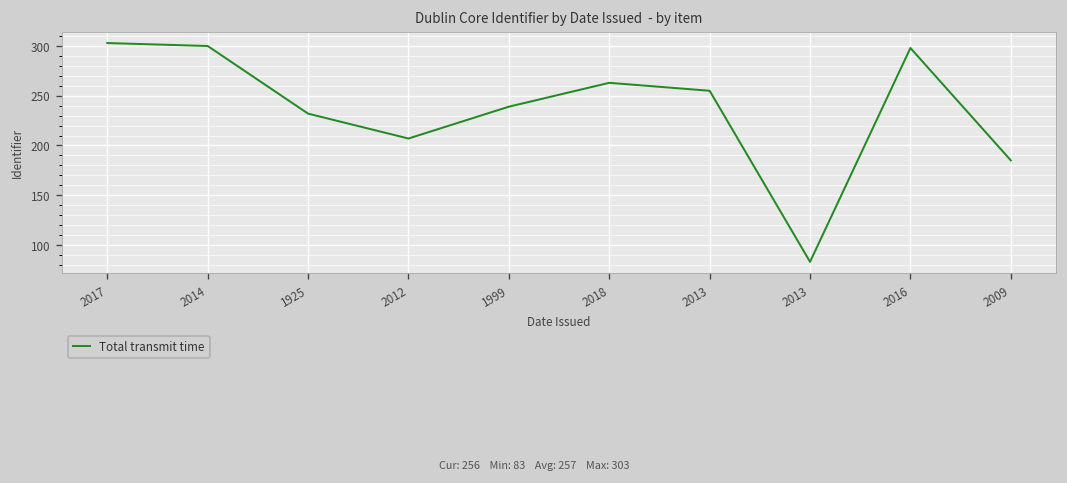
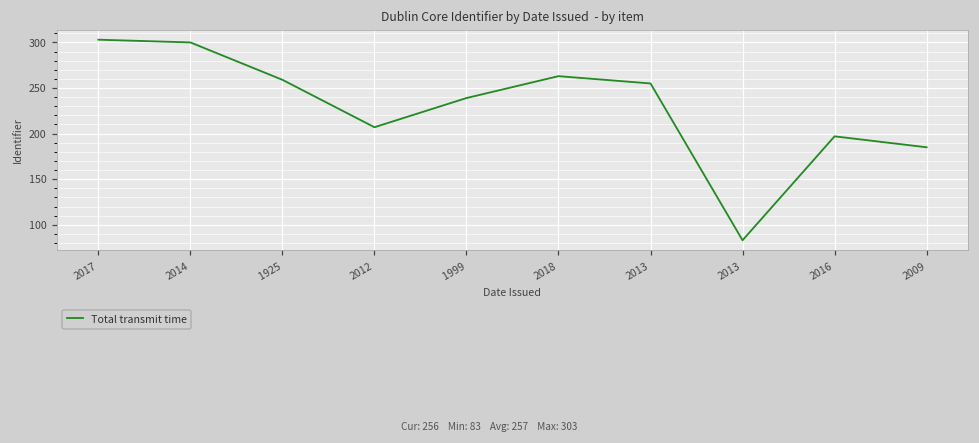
1925: 230 -> 260
2016: 300 -> 200
